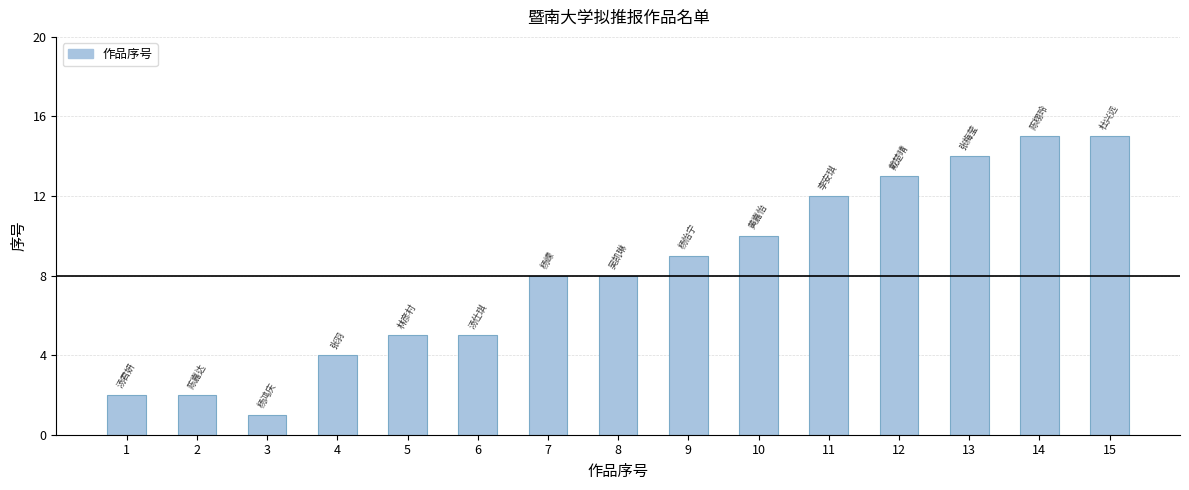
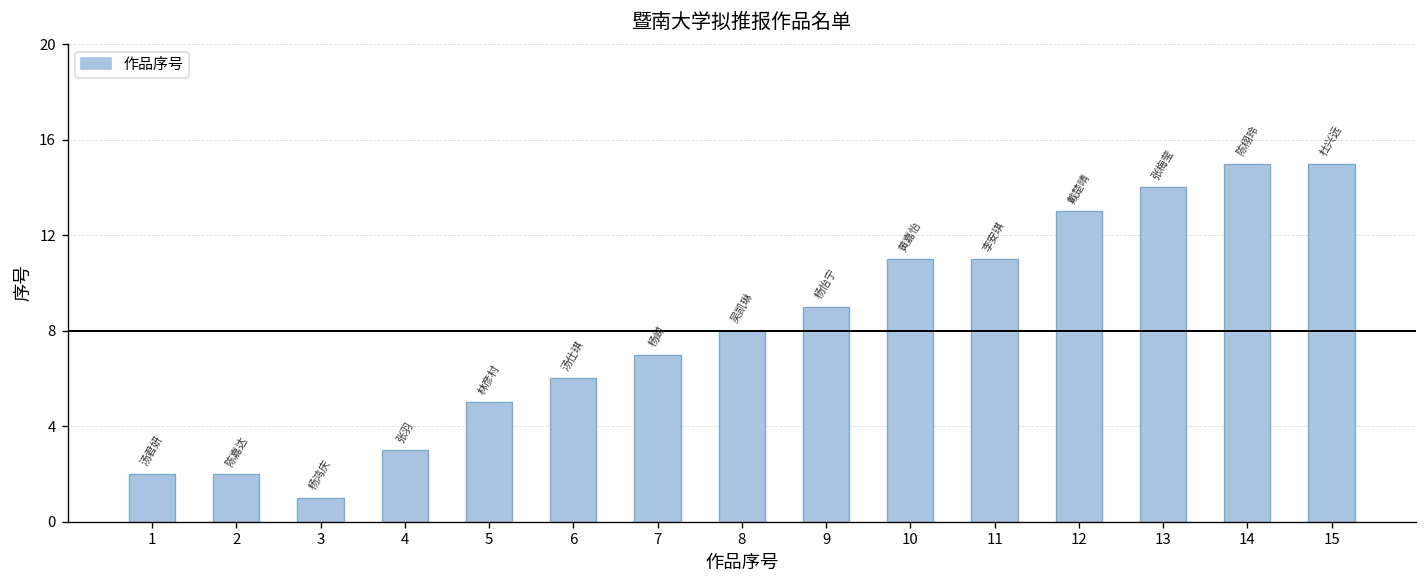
4: 4 -> 3
6: 5 -> 6
7: 8 -> 7
10: 10 -> 11
11: 12 -> 11
